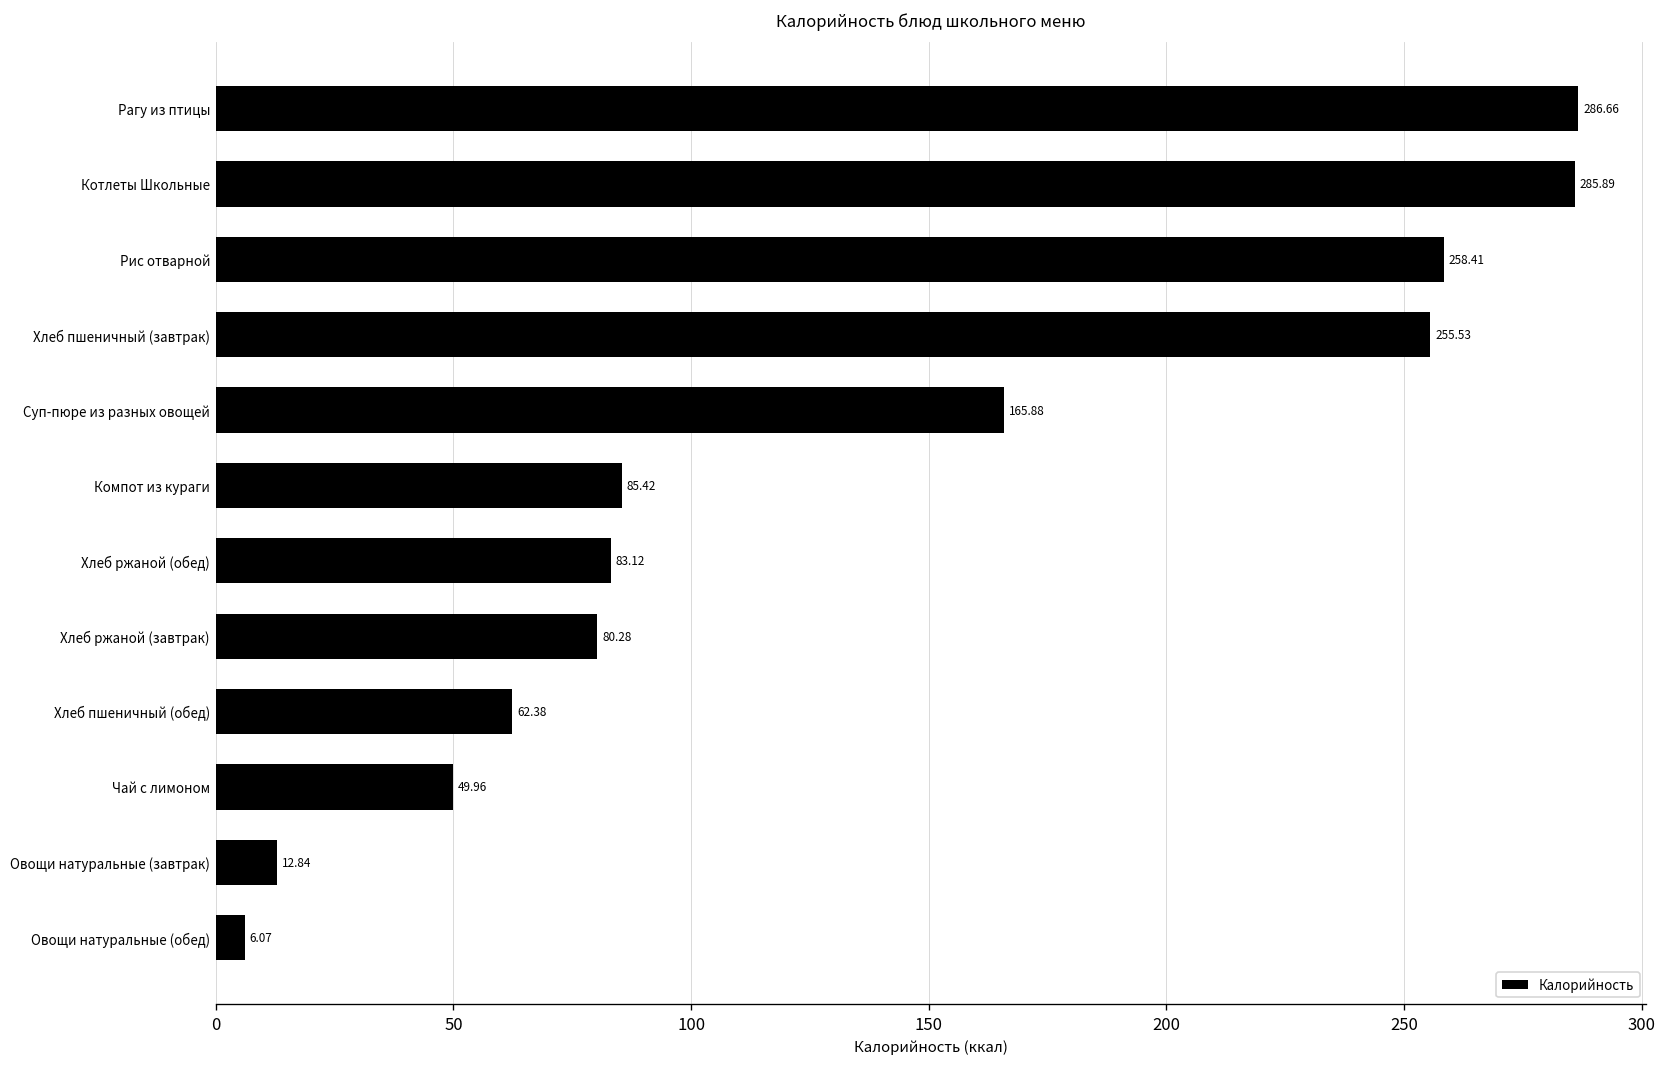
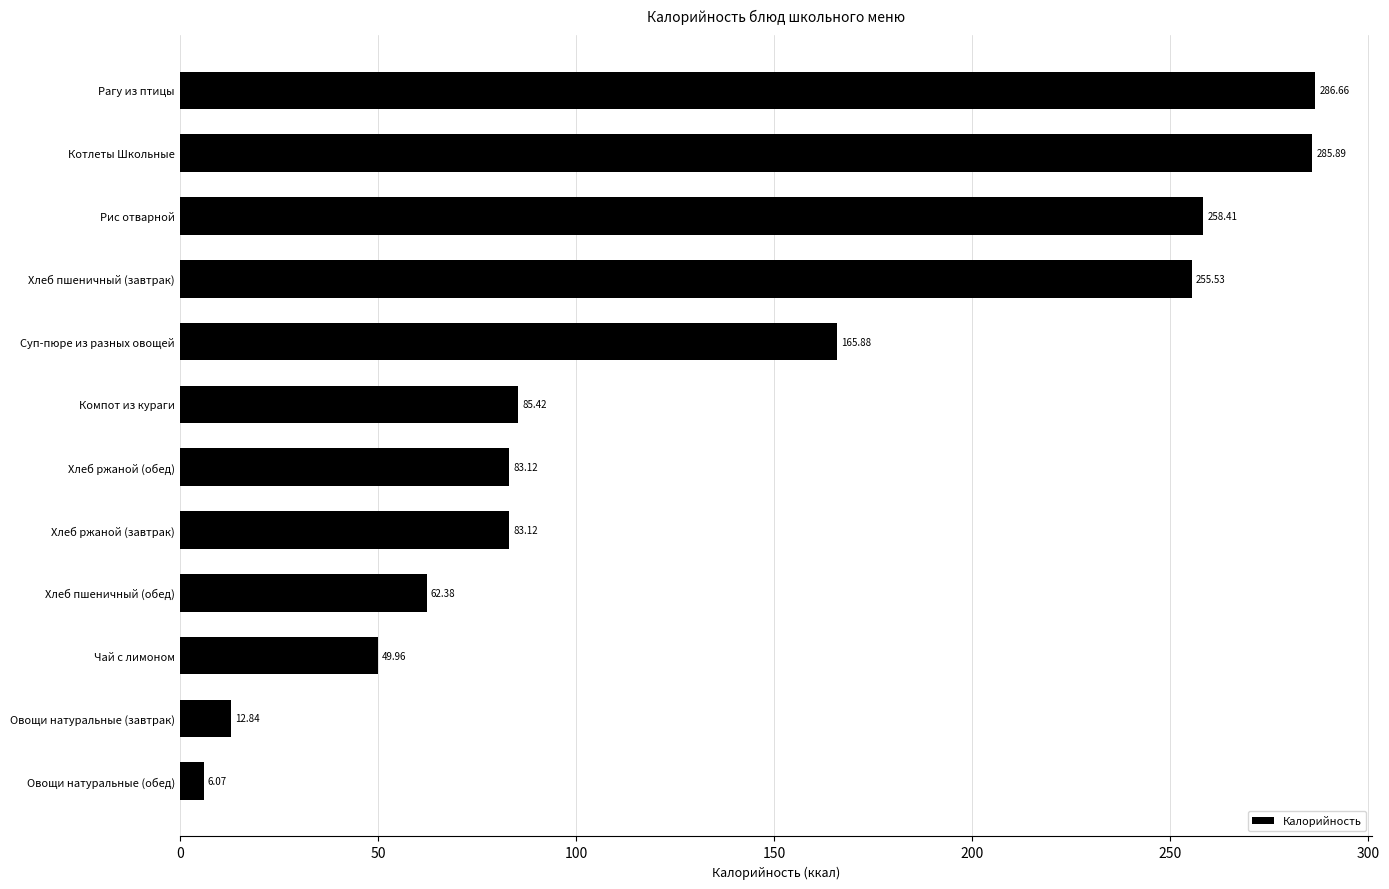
Хлеб ржаной (завтрак): 80.28 -> 83.12
